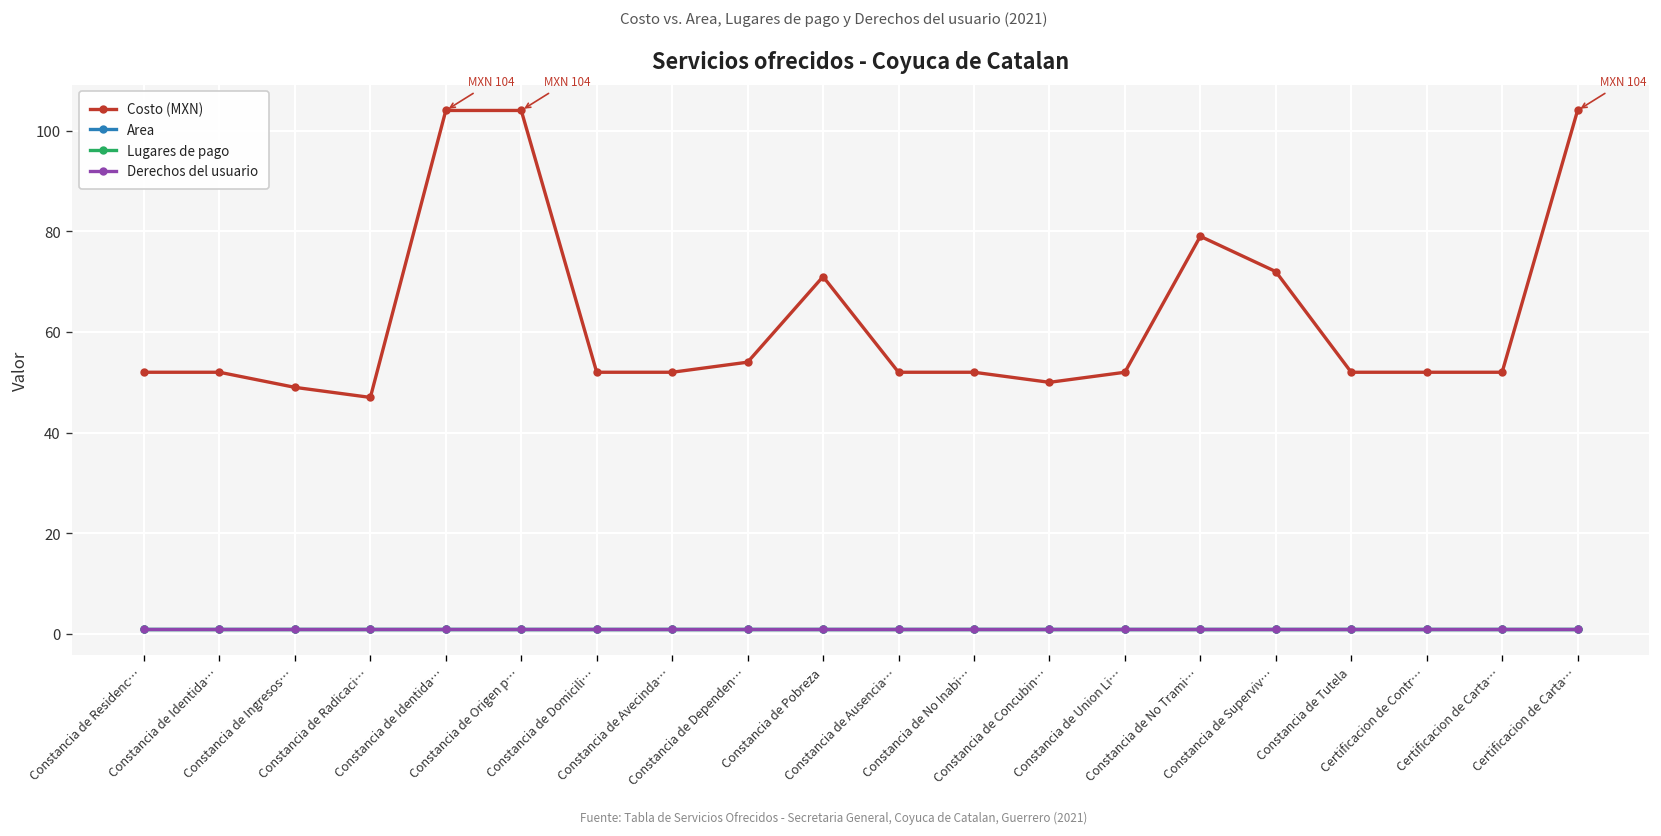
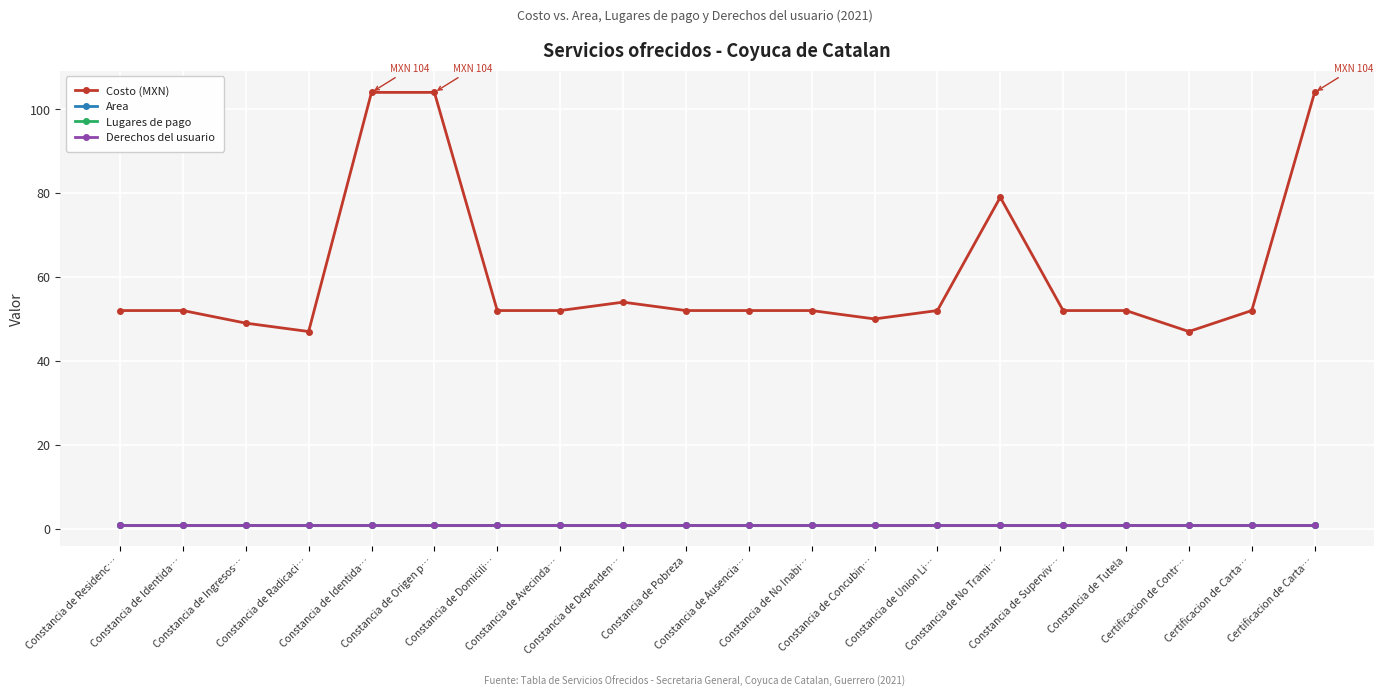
Costo (MXN), Constancia de Pobreza: 71 -> 52
Costo (MXN), Constancia de Superviv…: 72 -> 52
Costo (MXN), Certificacion de Contr…: 52 -> 47
